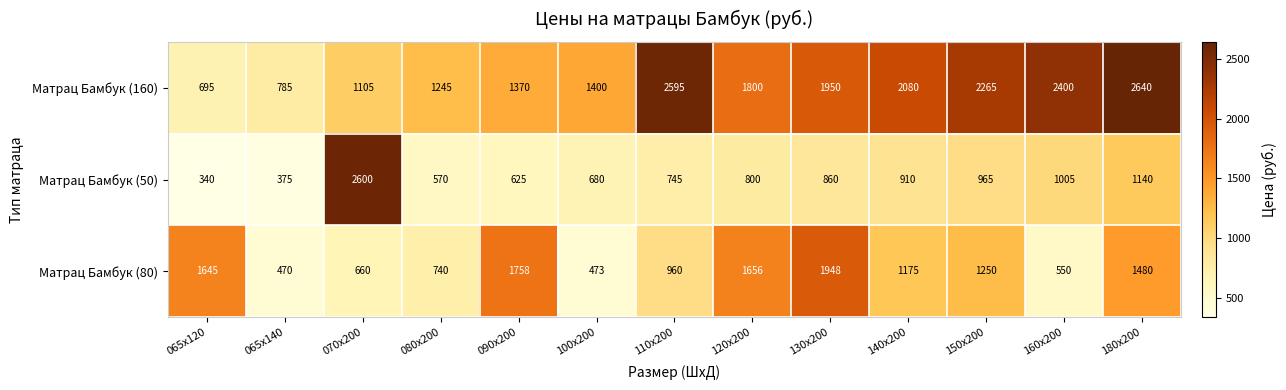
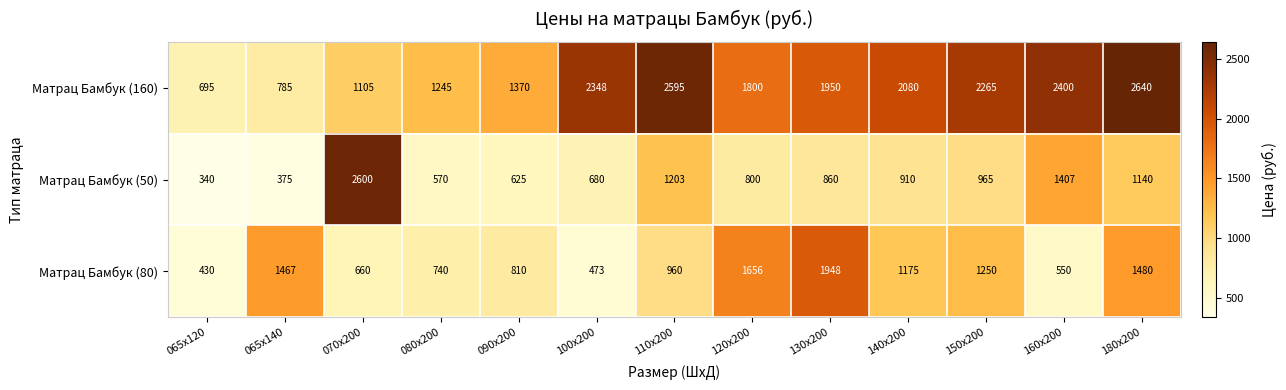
Матрац Бамбук (160), 100х200: 1400 -> 2348
Матрац Бамбук (50), 110х200: 745 -> 1203
Матрац Бамбук (50), 160х200: 1005 -> 1407
Матрац Бамбук (80), 065х120: 1645 -> 430
Матрац Бамбук (80), 065х140: 470 -> 1467
Матрац Бамбук (80), 090х200: 1758 -> 810
